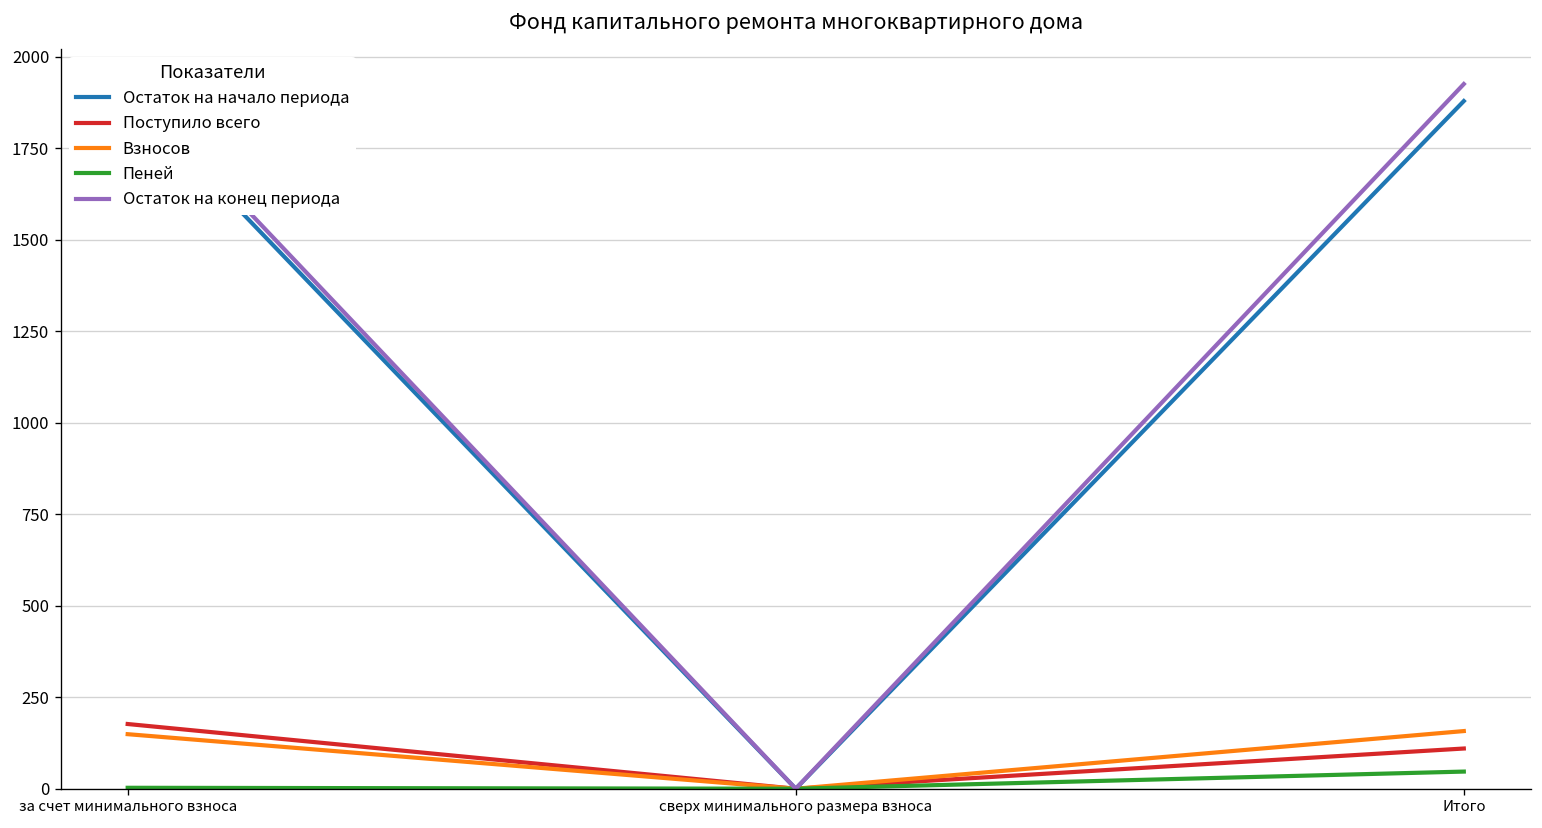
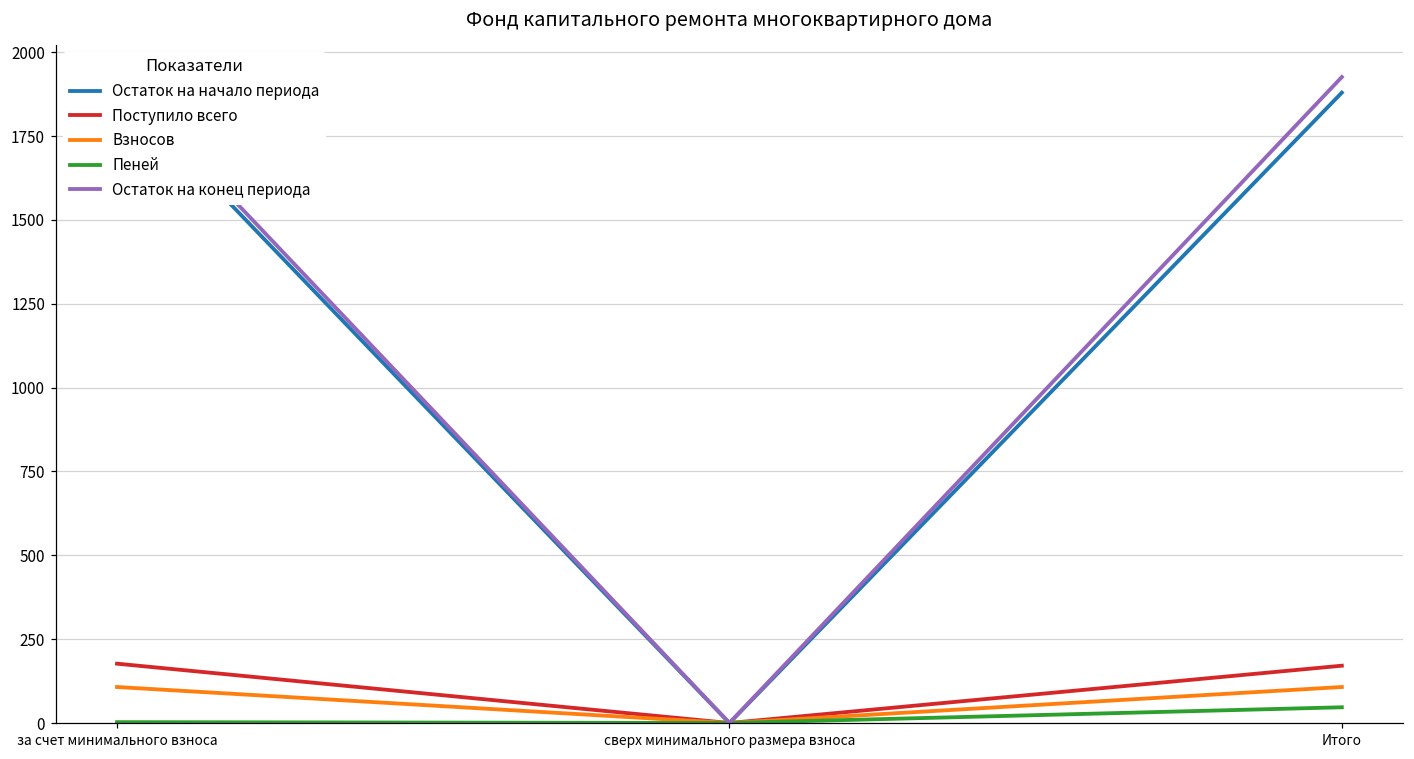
Взносов, за счет минимального взноса: 150 -> 110
Поступило всего, Итого: 110 -> 170
Взносов, Итого: 160 -> 110
